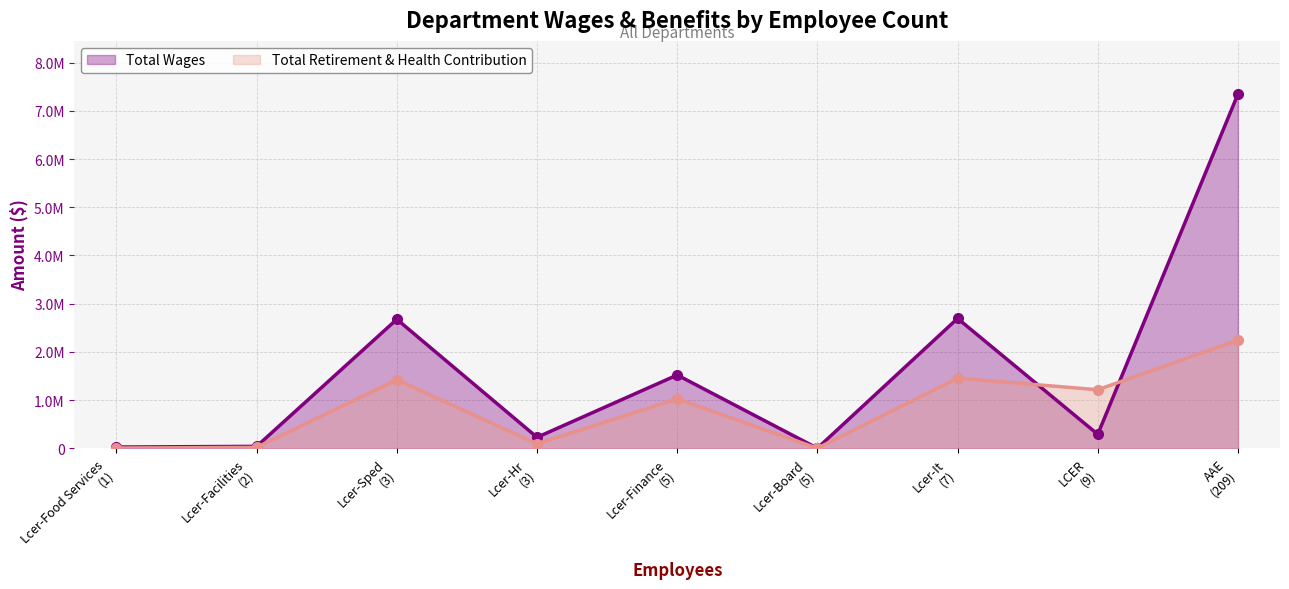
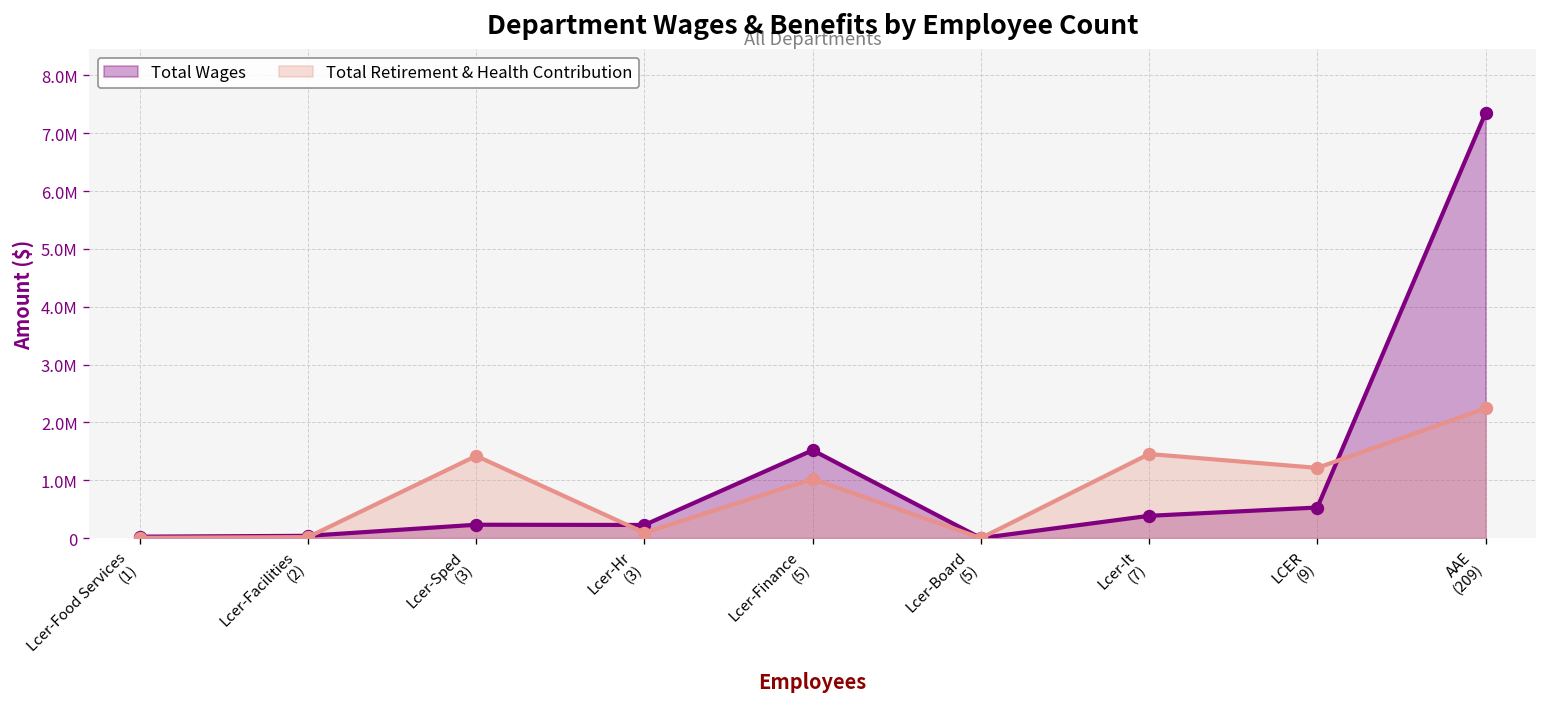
Total Wages, Lcer-Sped (3): 2700000 -> 200000
Total Wages, Lcer-It (7): 2700000 -> 400000
Total Wages, LCER (9): 300000 -> 500000
